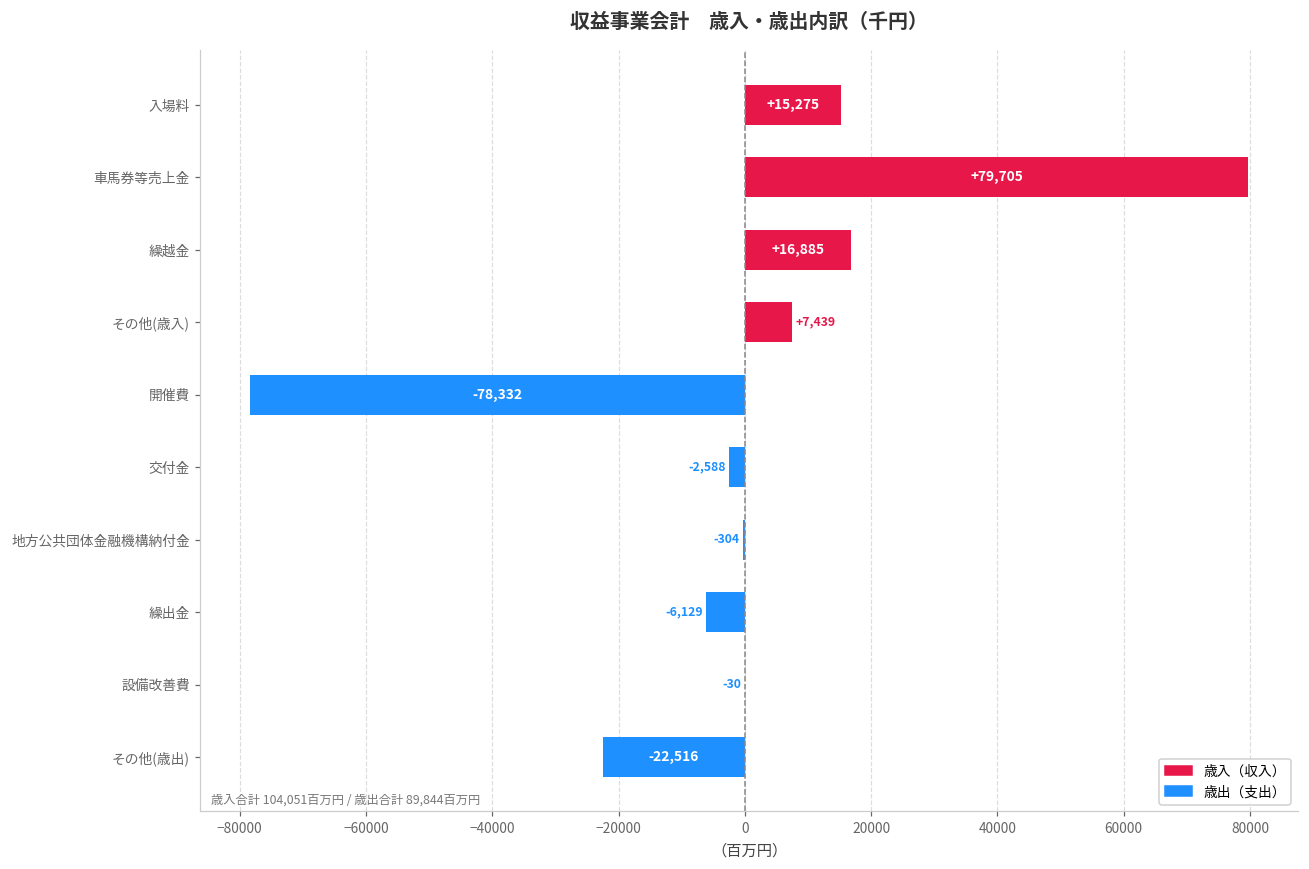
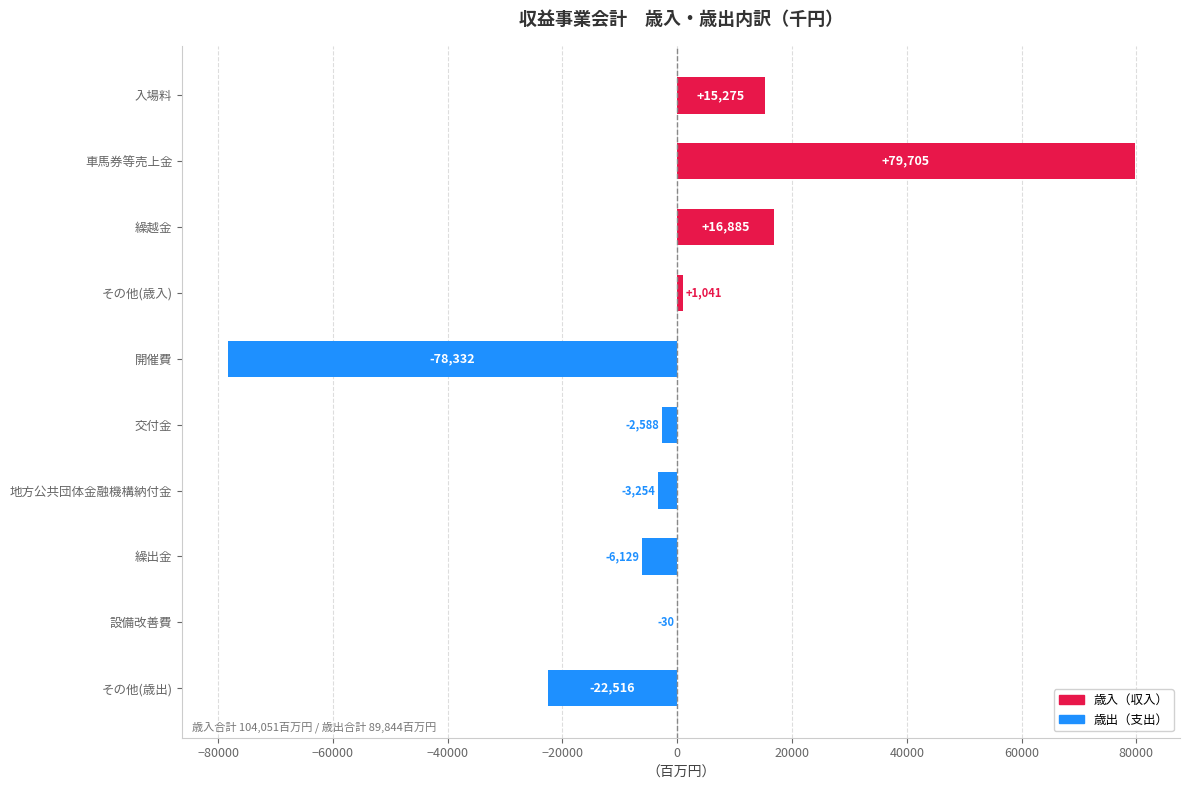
その他(歳入): +7,439 -> +1,041
地方公共団体金融機構納付金: -304 -> -3,254
